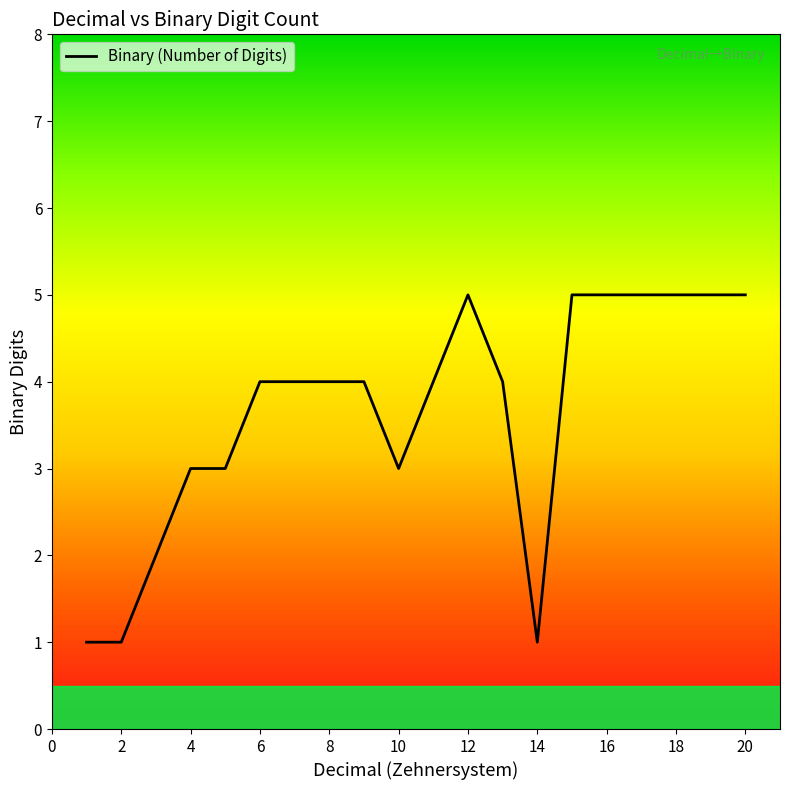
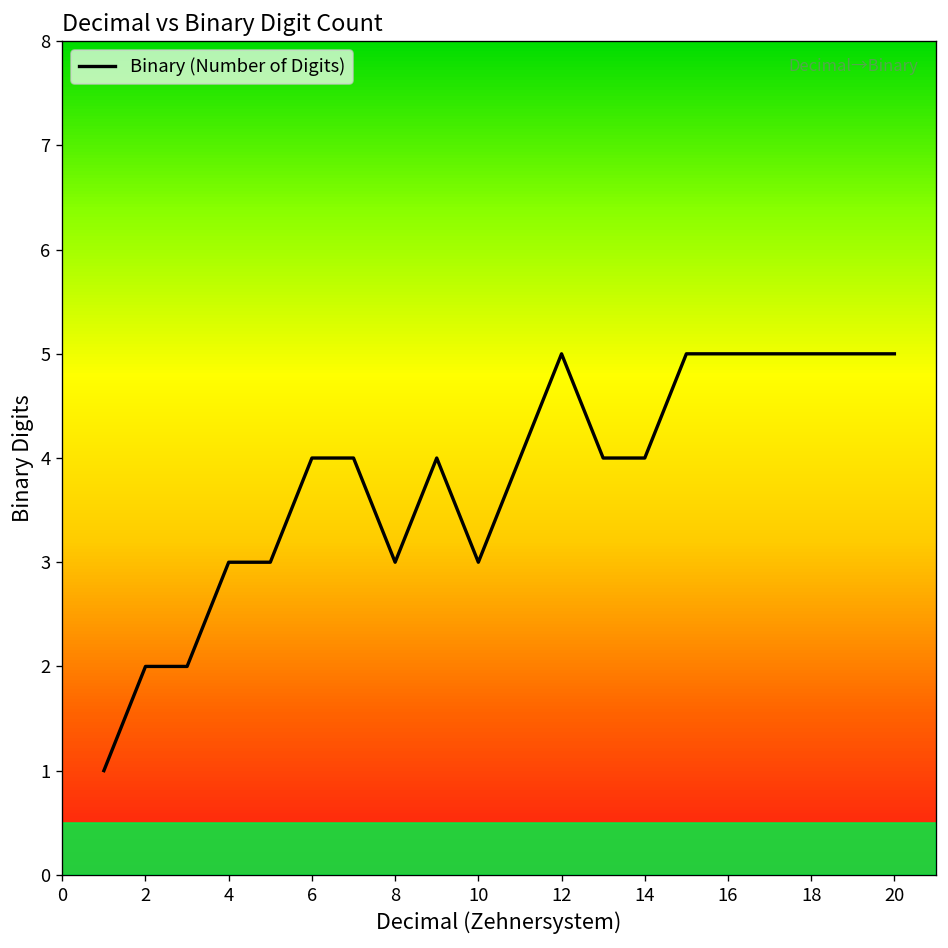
2: 1 -> 2
8: 4 -> 3
14: 1 -> 4
